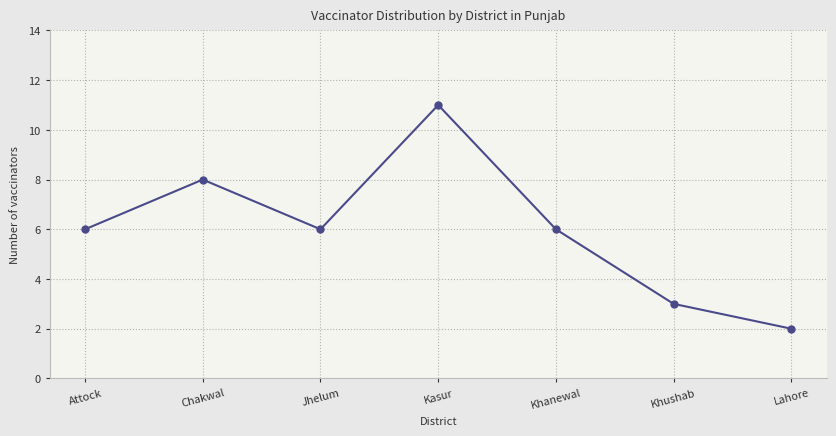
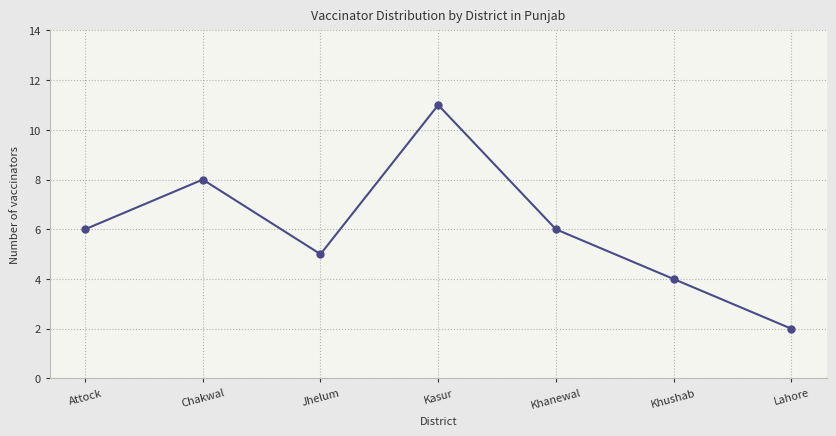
Jhelum: 6 -> 5
Khushab: 3 -> 4
